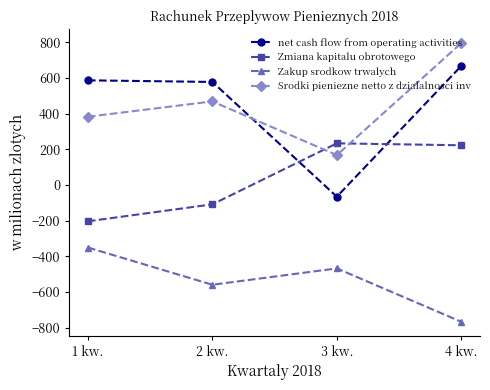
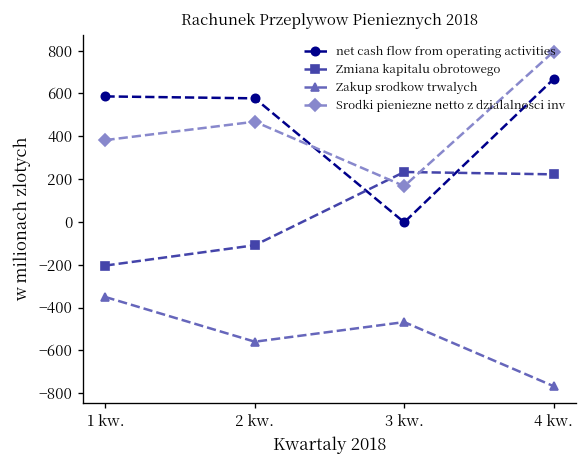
net cash flow from operating activities, 3 kw.: -70 -> 0
